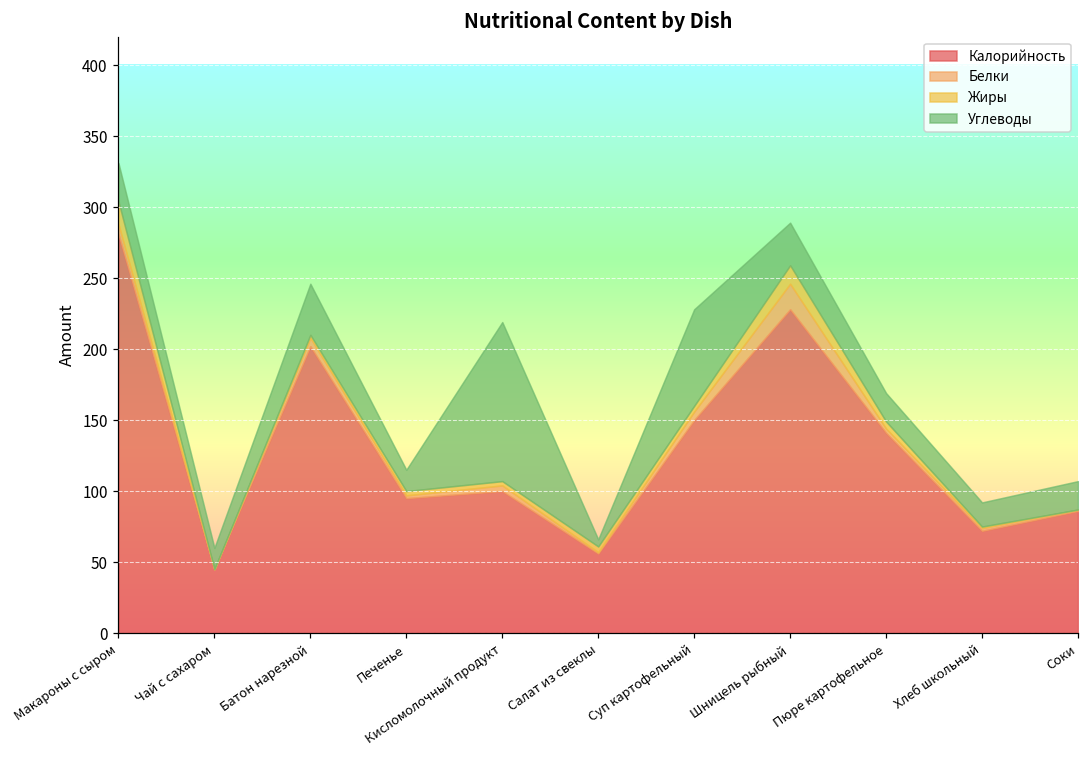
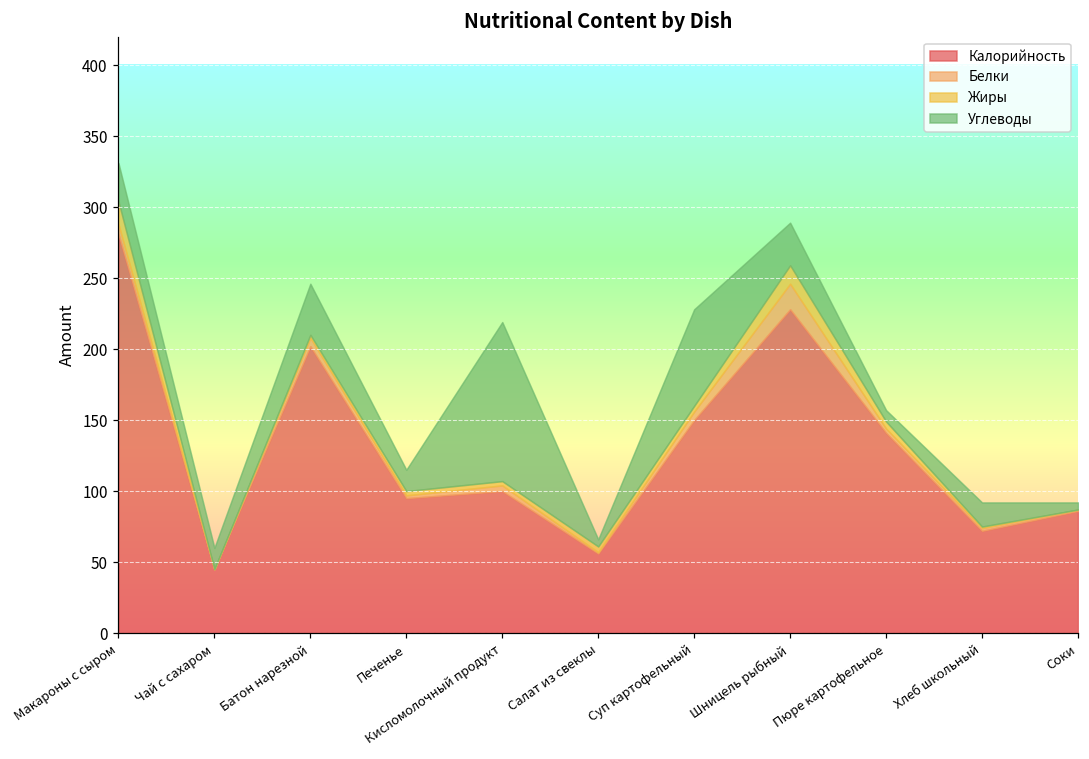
Углеводы, Пюре картофельное: 20 -> 8
Углеводы, Соки: 20 -> 5
